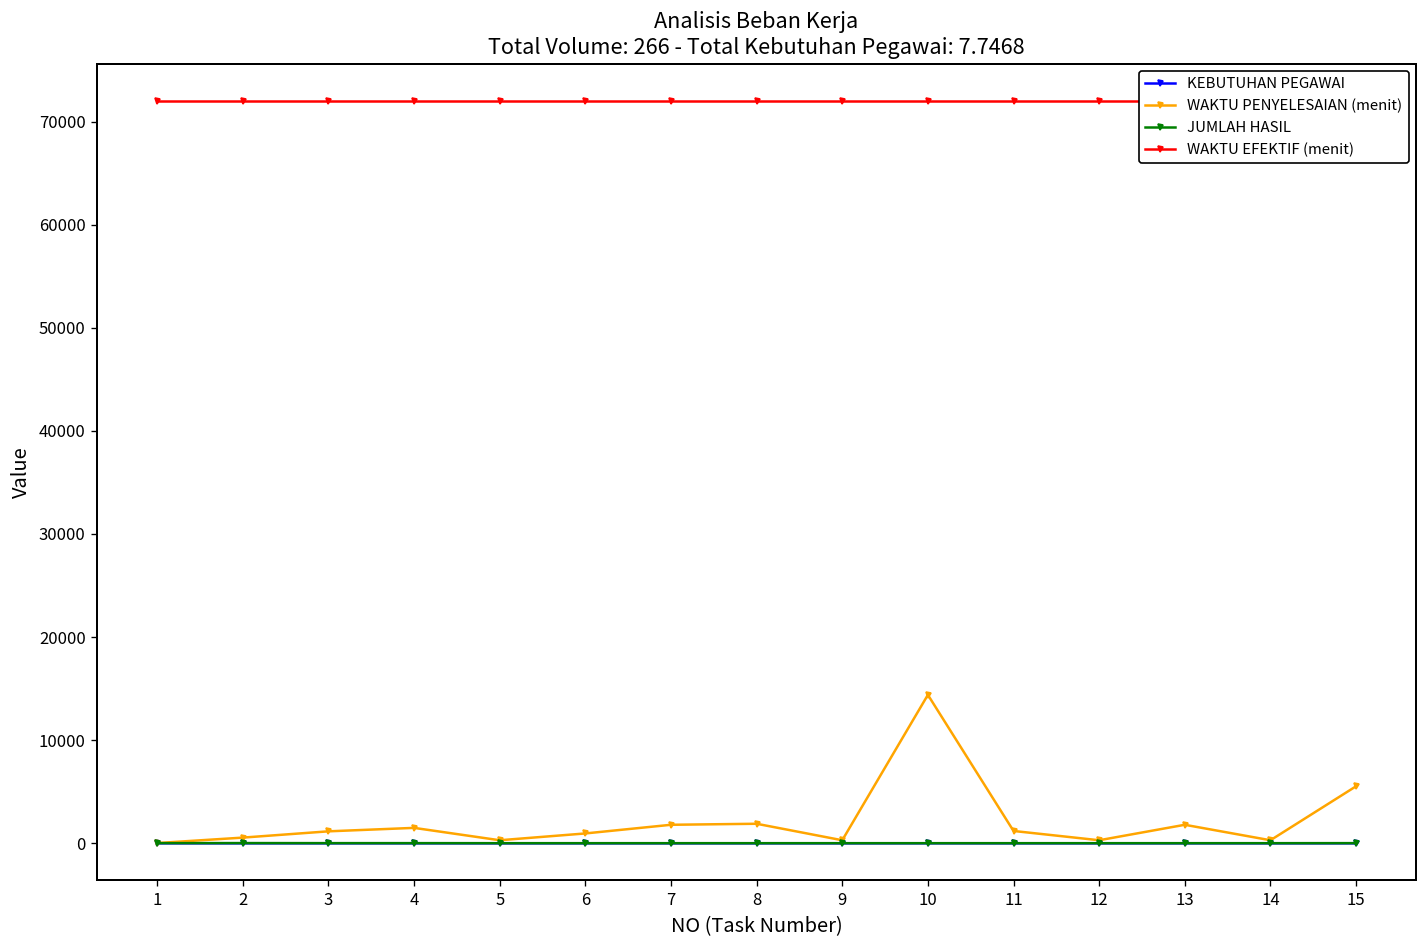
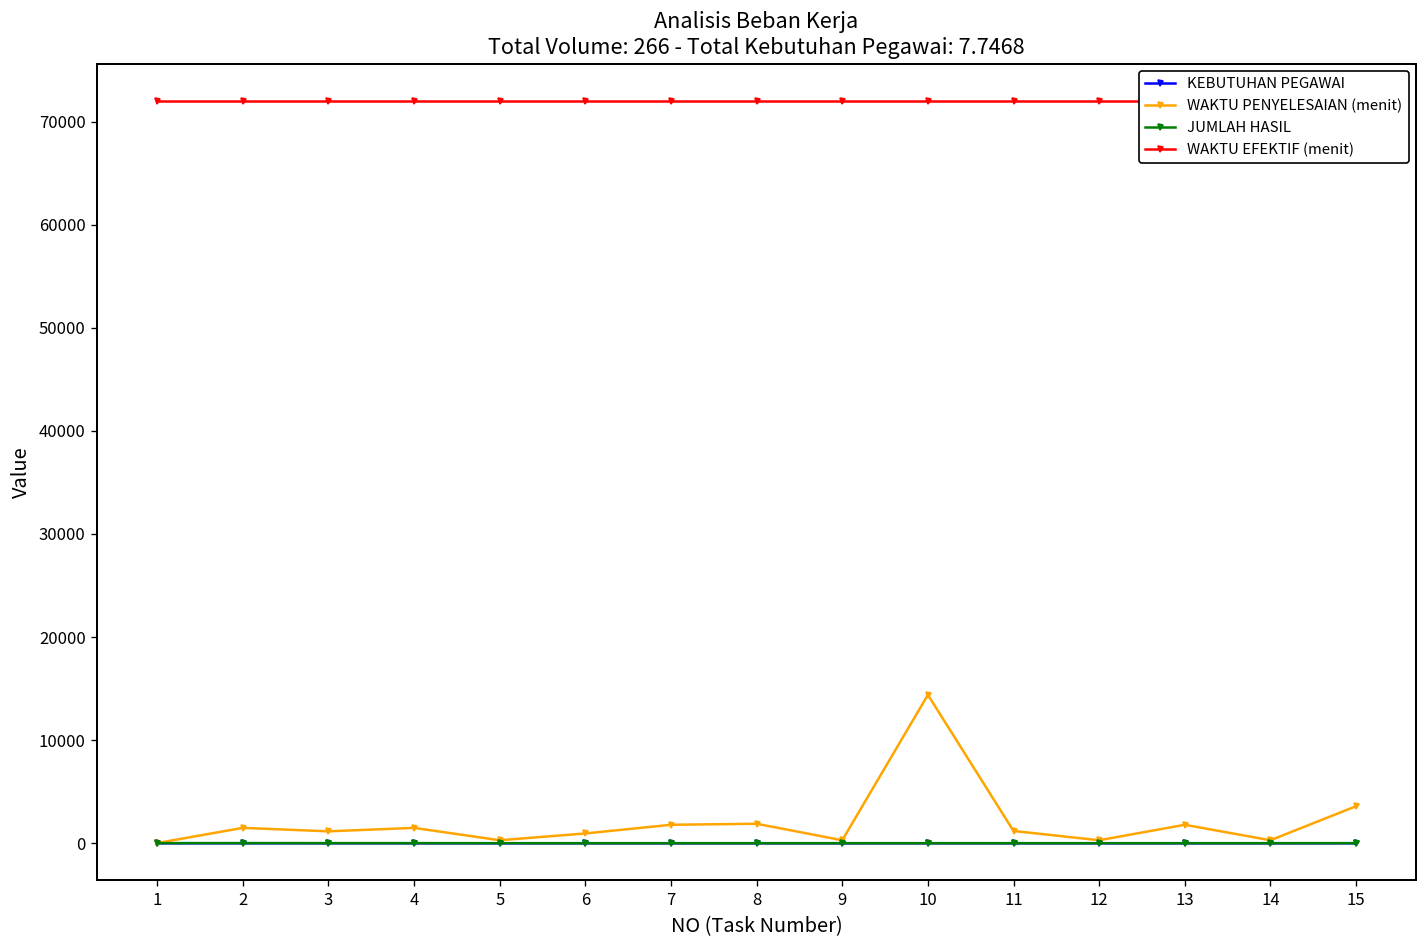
WAKTU PENYELESAIAN (menit), 2: 1000 -> 2000
WAKTU PENYELESAIAN (menit), 15: 6000 -> 4000
